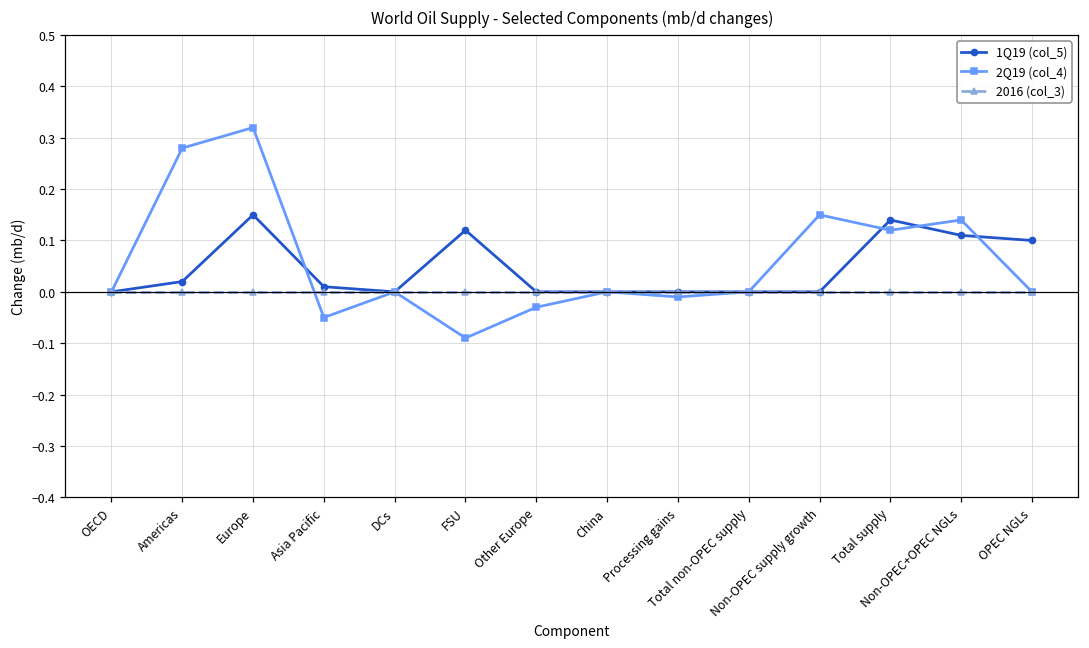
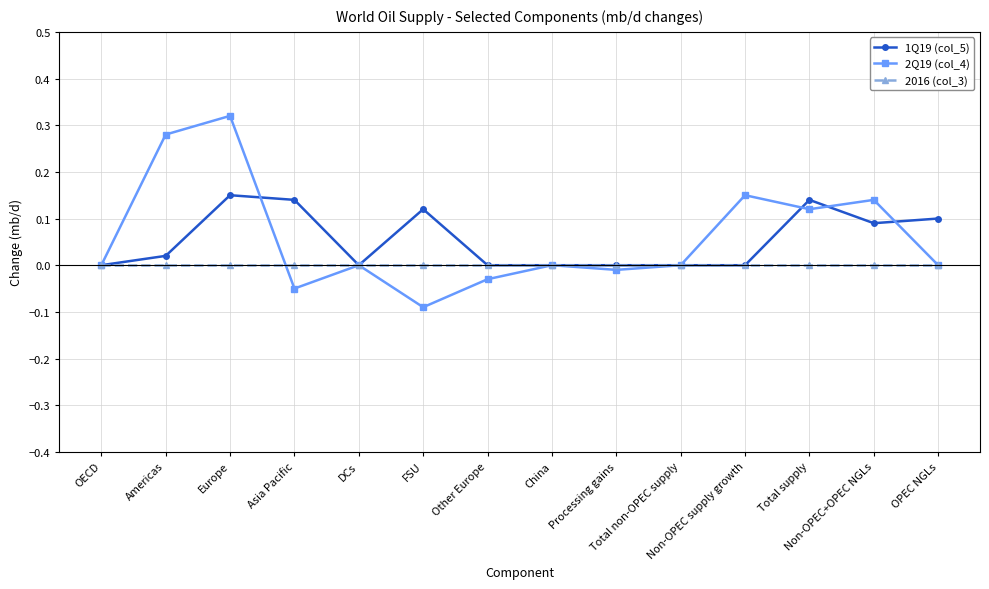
1Q19 (col_5), Asia Pacific: 0.01 -> 0.14
1Q19 (col_5), Non-OPEC+OPEC NGLs: 0.11 -> 0.09
